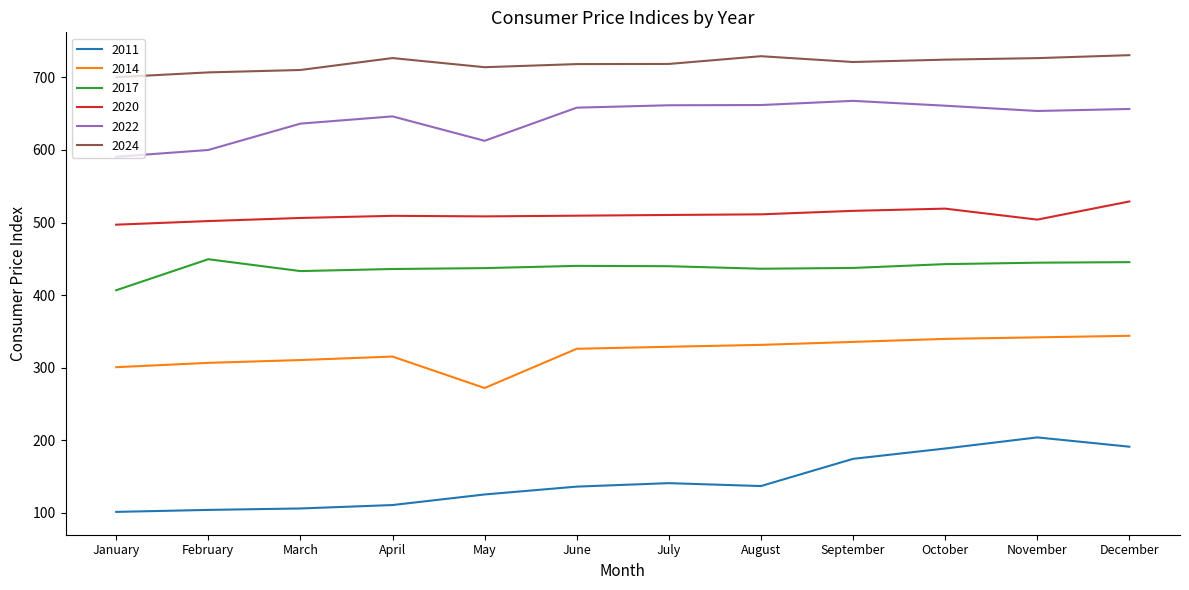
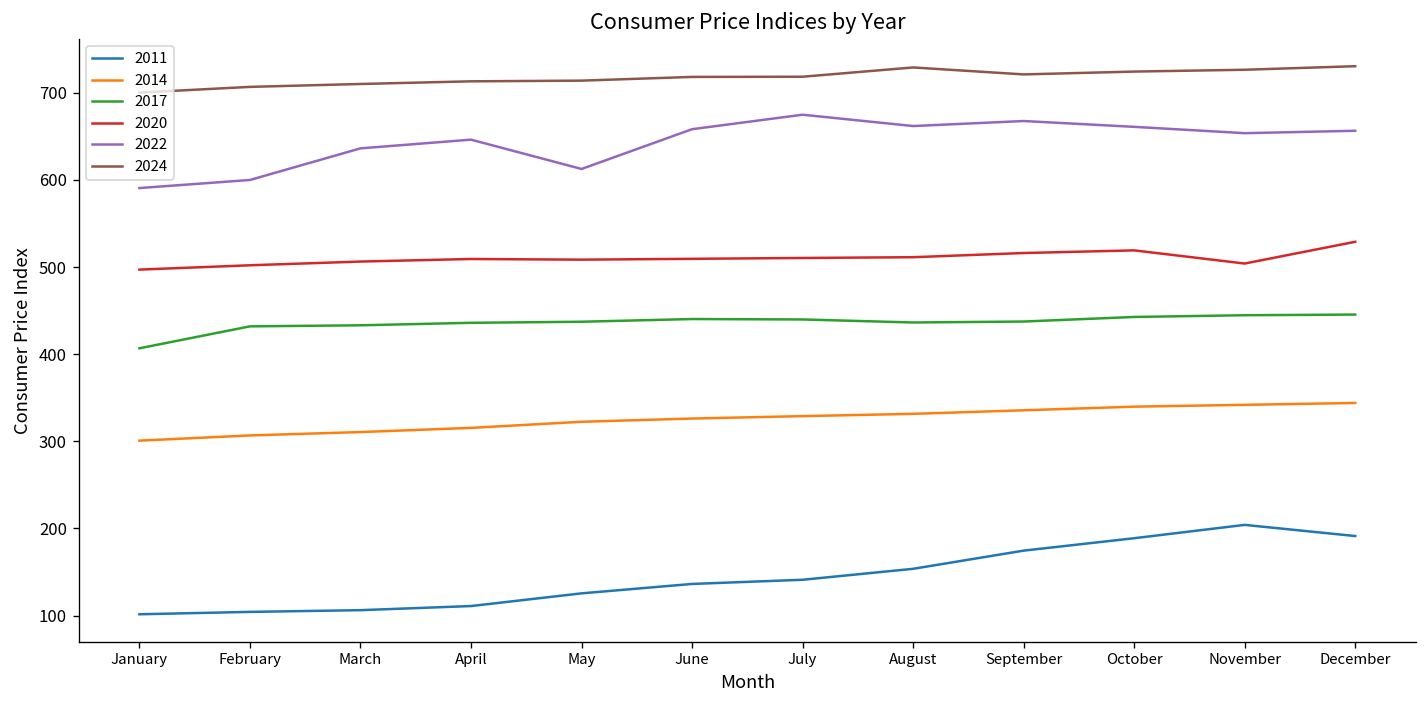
2017, February: 450 -> 430
2024, April: 730 -> 710
2014, May: 270 -> 320
2022, July: 660 -> 670
2011, August: 140 -> 150
